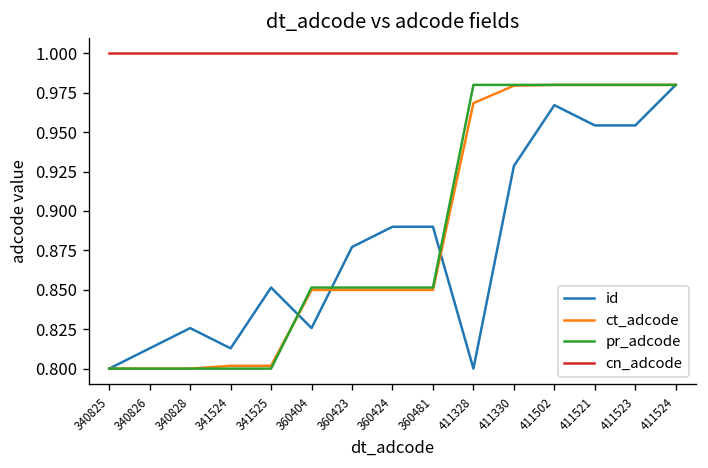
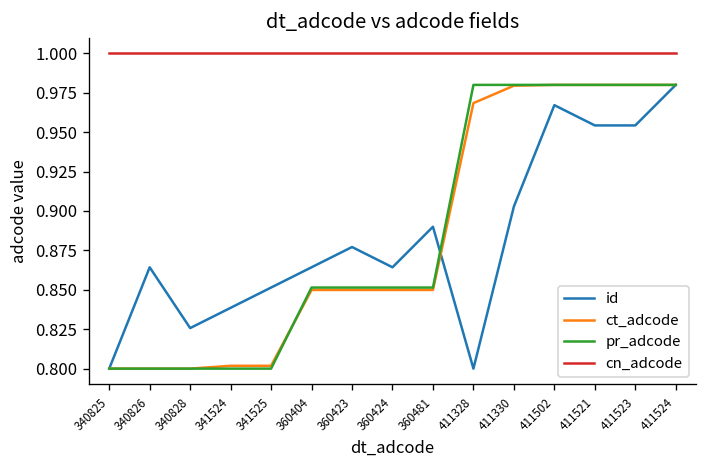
id, 340826: 0.813 -> 0.864
id, 341524: 0.813 -> 0.839
id, 360404: 0.826 -> 0.864
id, 360424: 0.890 -> 0.864
id, 411330: 0.929 -> 0.903
